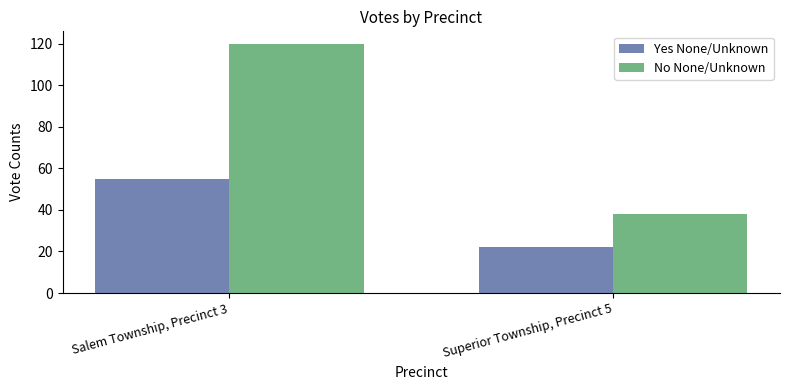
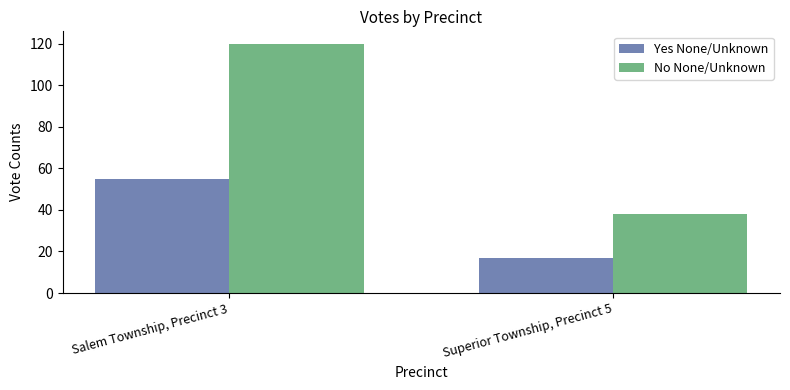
Yes None/Unknown, Superior Township, Precinct 5: 22 -> 17
